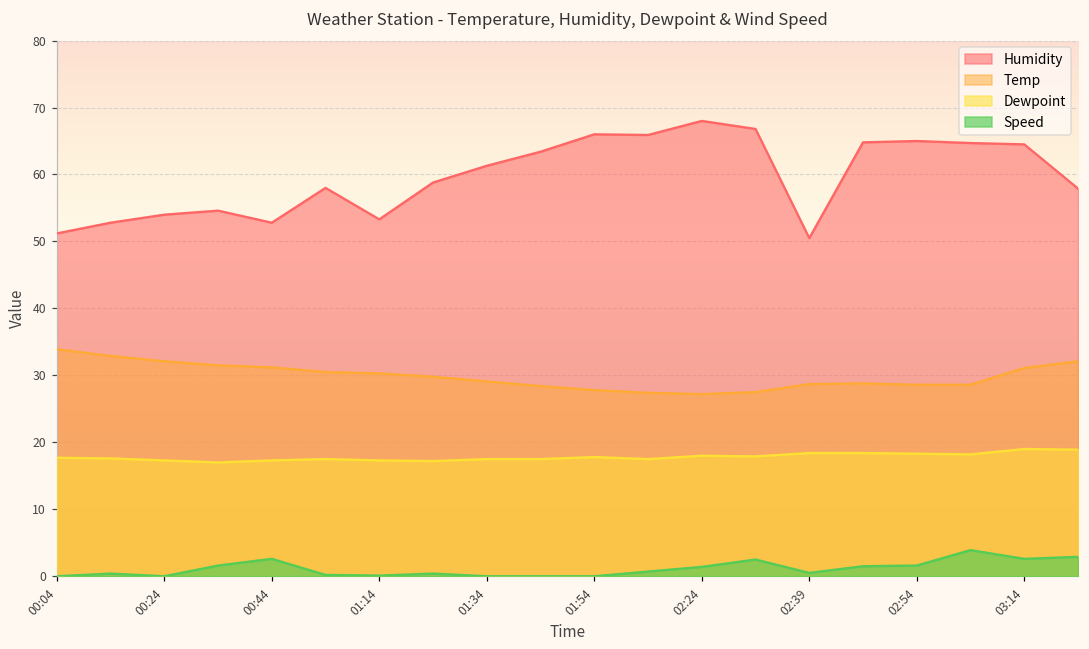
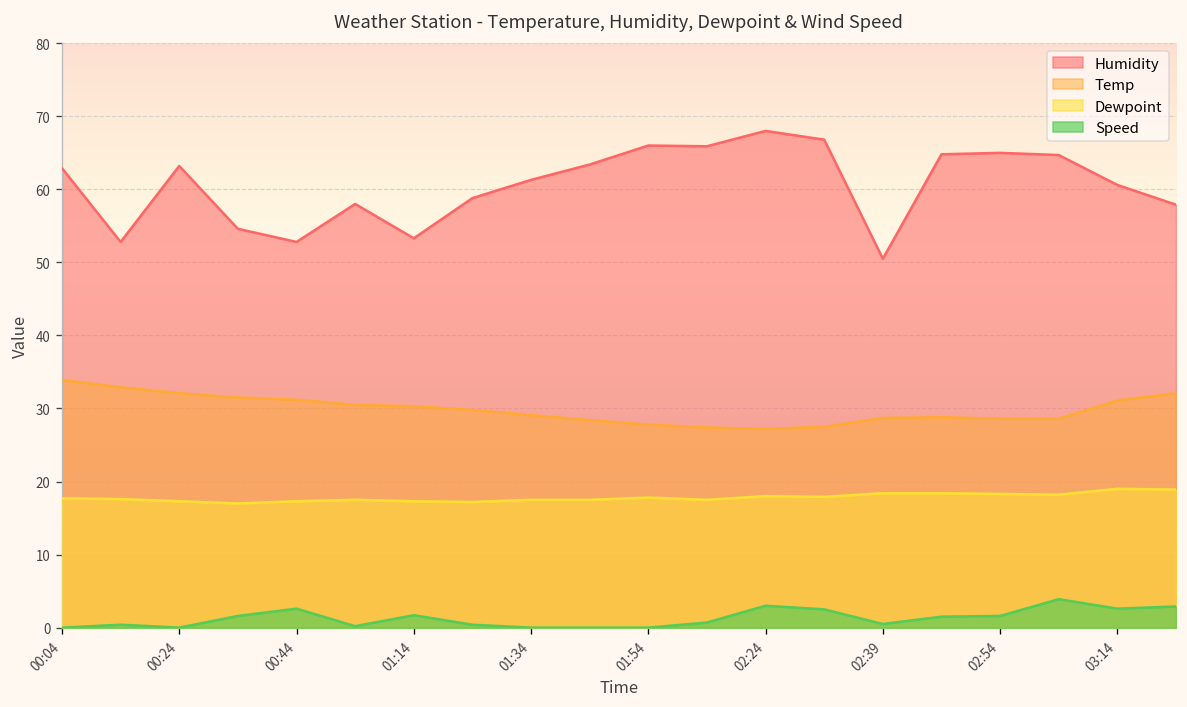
Humidity, 00:04: 51 -> 63
Humidity, 00:24: 54 -> 63
Speed, 01:14: 0 -> 2
Speed, 02:24: 1 -> 3
Humidity, 03:14: 65 -> 61
